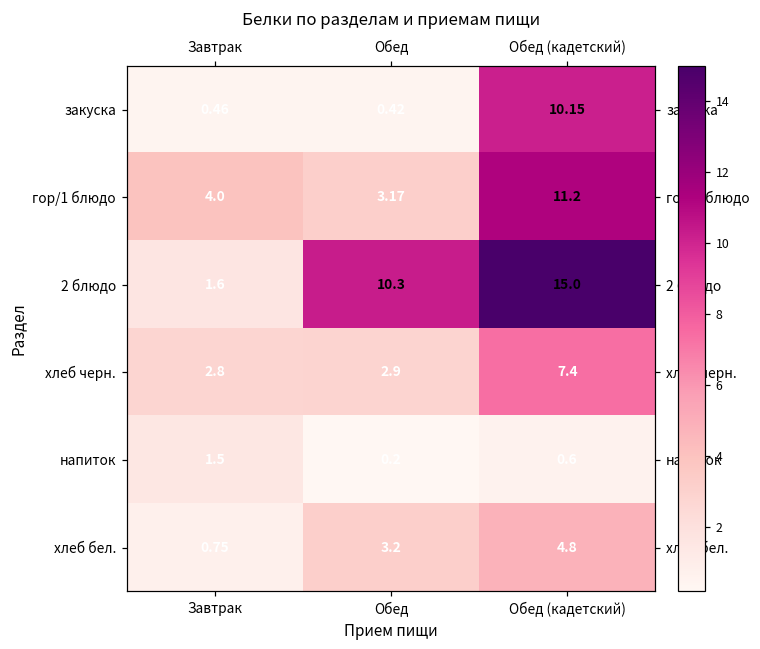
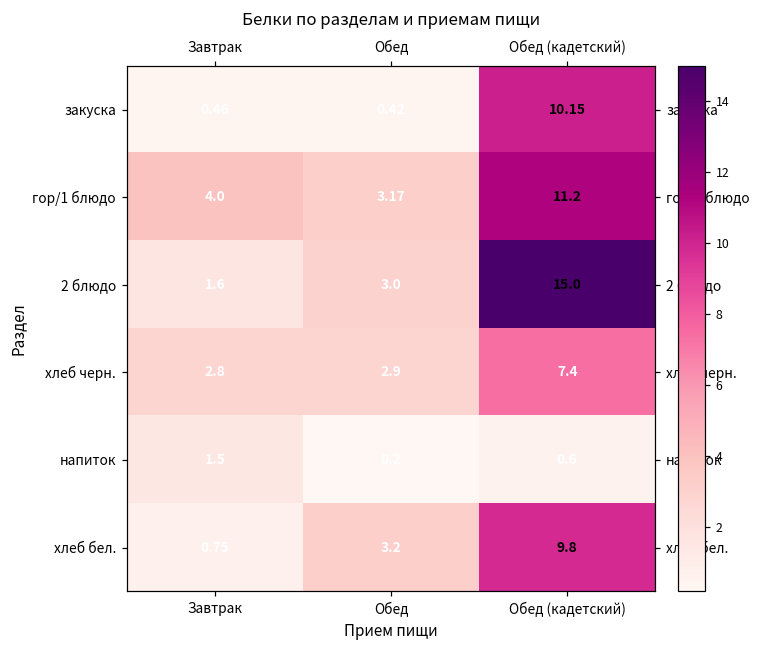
2 блюдо, Обед: 10.3 -> 3.0
хлеб бел., Обед (кадетский): 4.8 -> 9.8
